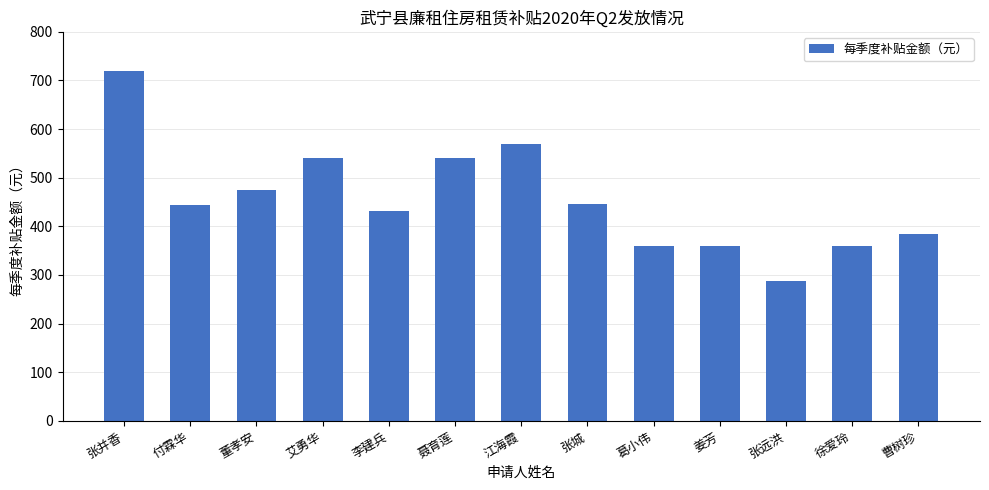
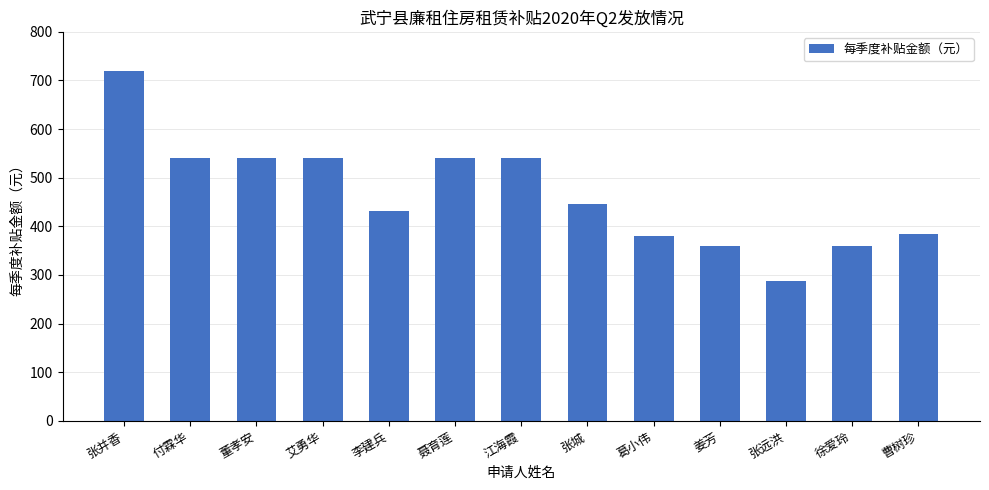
付霖华: 440 -> 540
董孝安: 470 -> 540
江海霞: 570 -> 540
葛小伟: 360 -> 380
